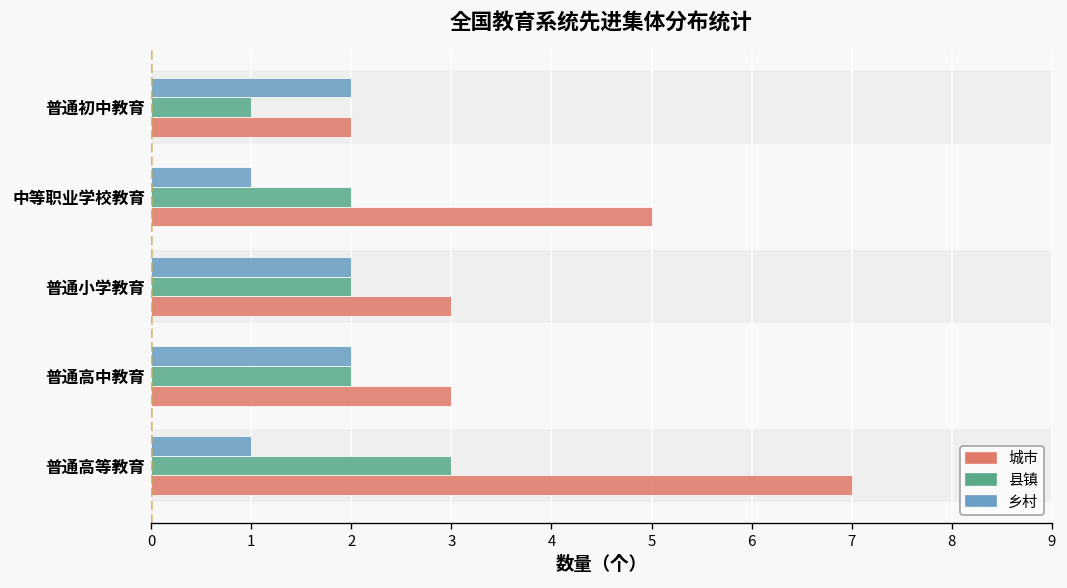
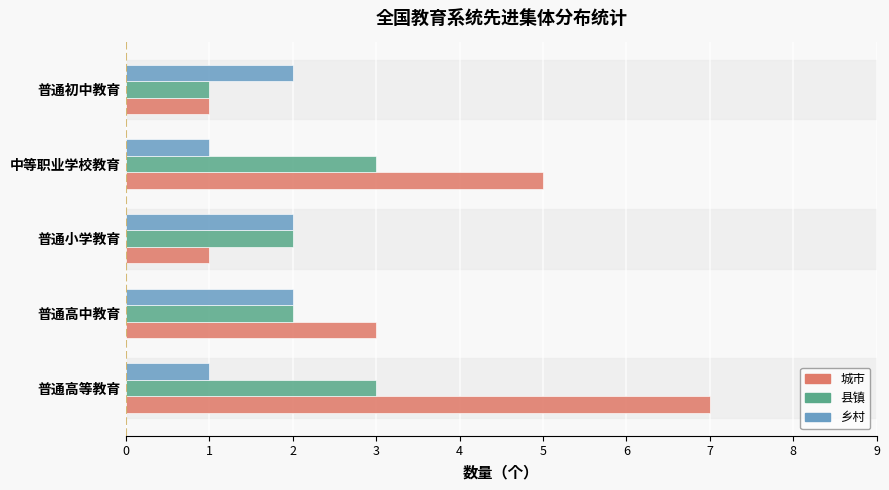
城市, 普通初中教育: 2 -> 1
县镇, 中等职业学校教育: 2 -> 3
城市, 普通小学教育: 3 -> 1
